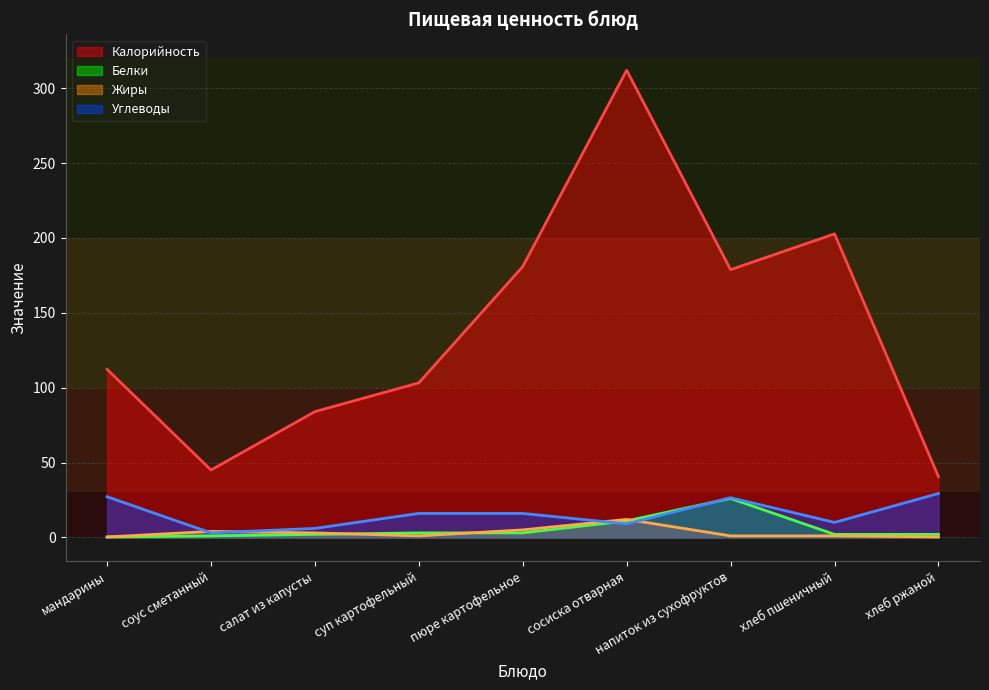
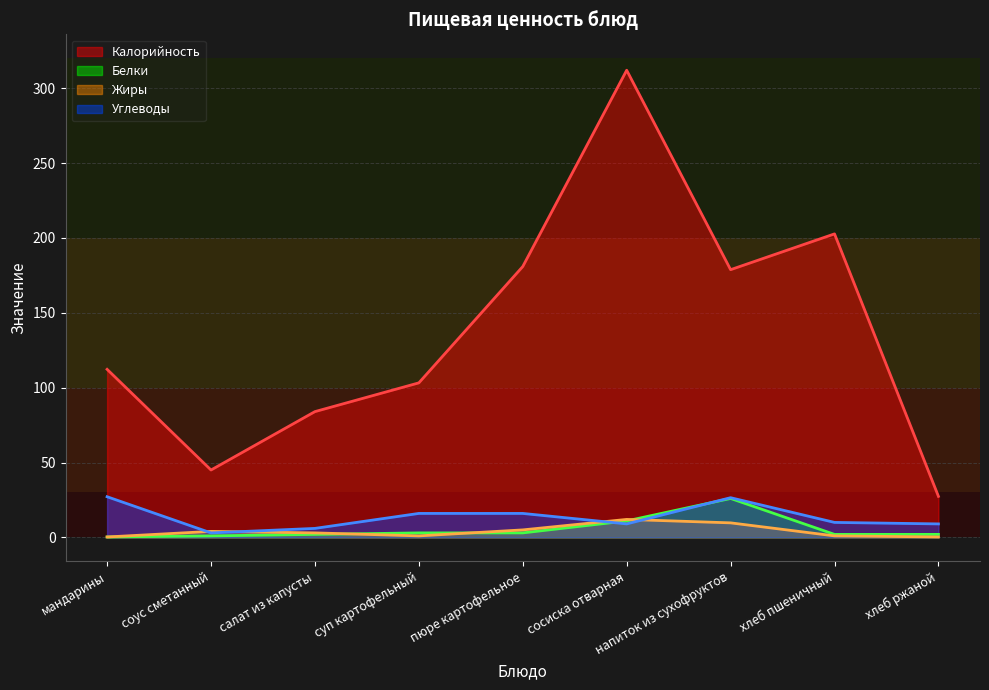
Жиры, напиток из сухофруктов: 1 -> 10
Калорийность, хлеб ржаной: 41 -> 27
Углеводы, хлеб ржаной: 29 -> 9
